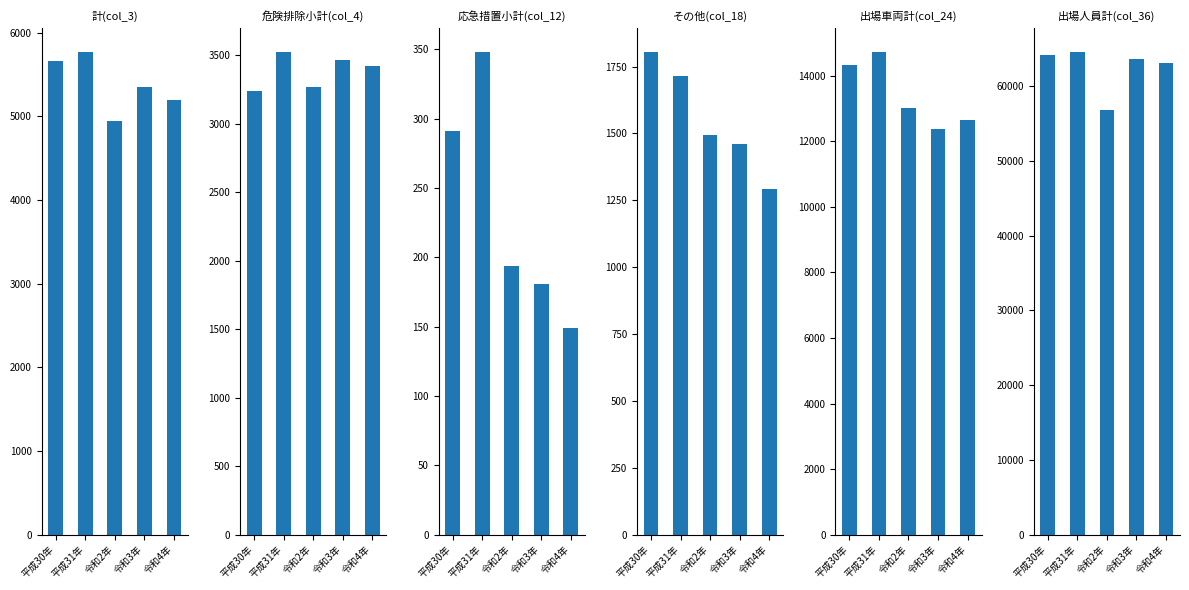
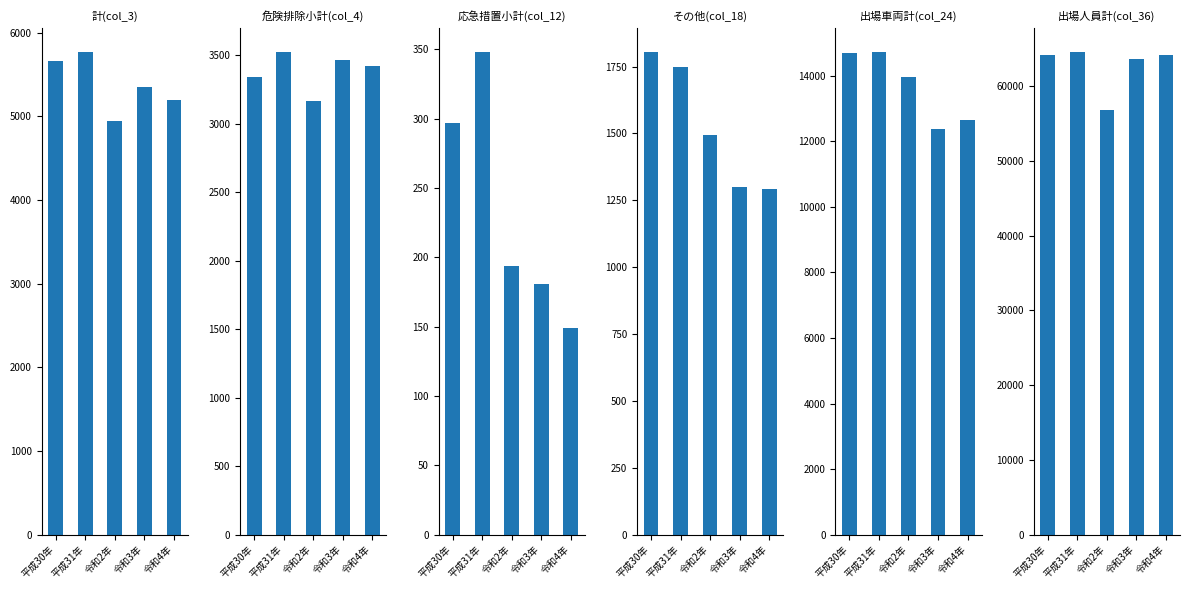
危険排除小計(col_4), 平成30年: 3240 -> 3340
危険排除小計(col_4), 令和2年: 3270 -> 3160
応急措置小計(col_12), 平成30年: 291 -> 297
その他(col_18), 平成31年: 1720 -> 1750
その他(col_18), 令和3年: 1460 -> 1300
出場車両計(col_24), 平成30年: 14300 -> 14700
出場車両計(col_24), 令和2年: 13000 -> 14000
出場人員計(col_36), 令和4年: 63000 -> 64000
